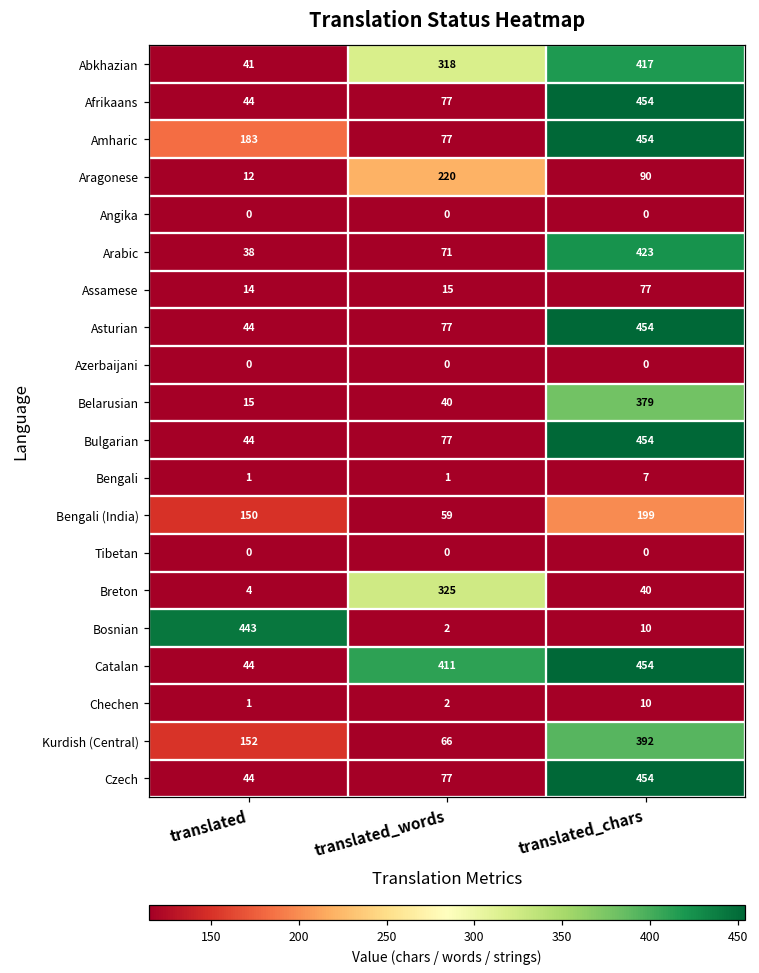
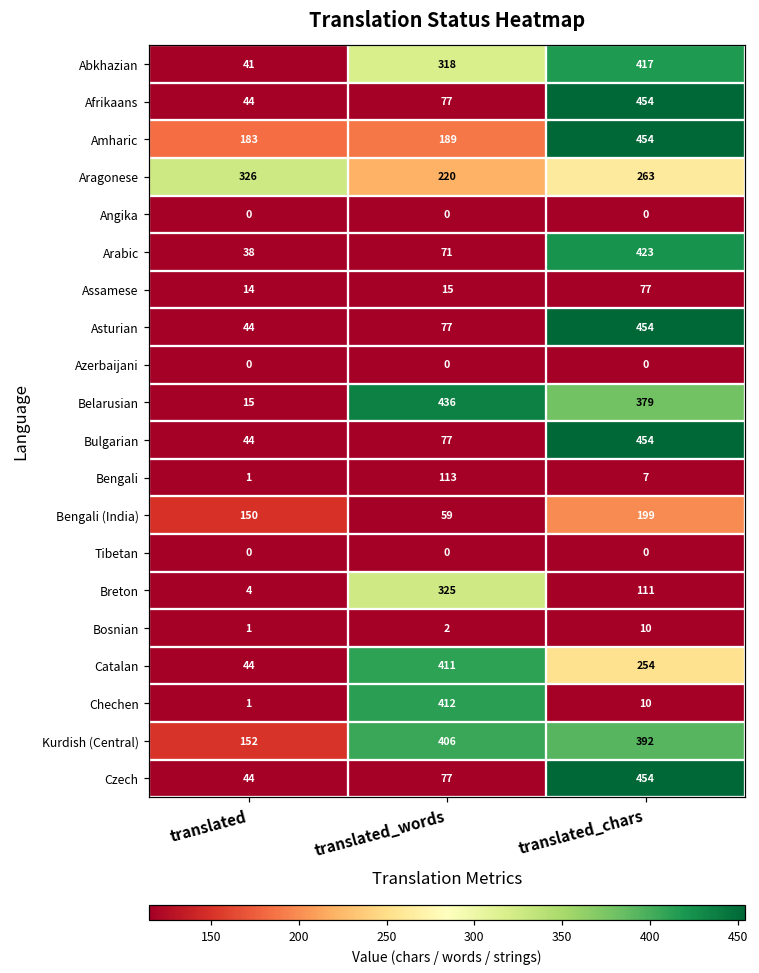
Amharic, translated_words: 77 -> 189
Aragonese, translated: 12 -> 326
Aragonese, translated_chars: 90 -> 263
Belarusian, translated_words: 40 -> 436
Bengali, translated_words: 1 -> 113
Breton, translated_chars: 40 -> 111
Bosnian, translated: 443 -> 1
Catalan, translated_chars: 454 -> 254
Chechen, translated_words: 2 -> 412
Kurdish (Central), translated_words: 66 -> 406
